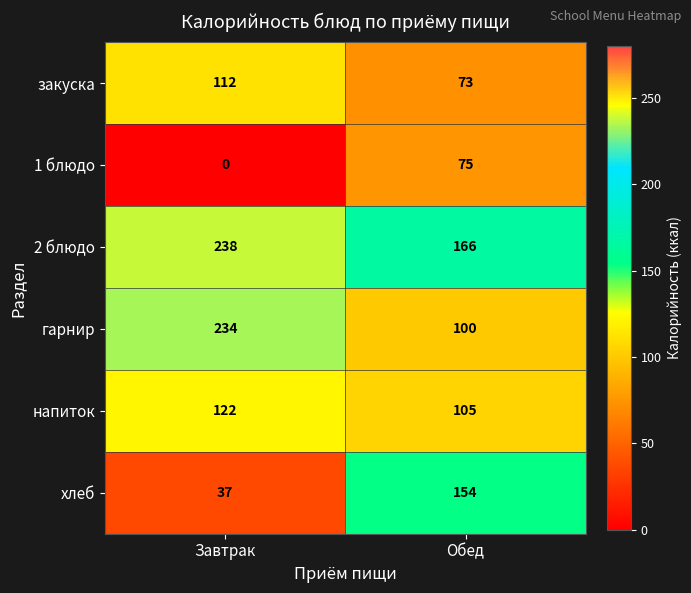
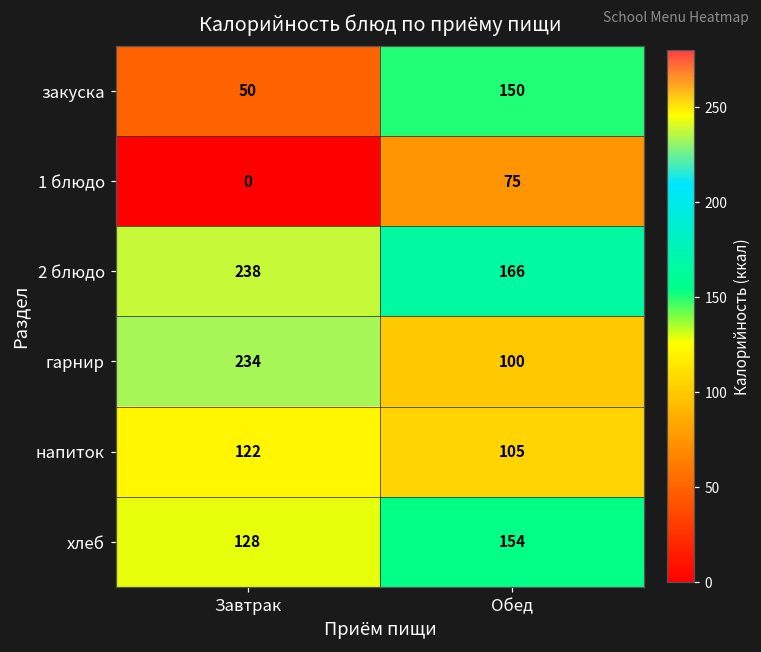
закуска, Завтрак: 112 -> 50
закуска, Обед: 73 -> 150
хлеб, Завтрак: 37 -> 128
